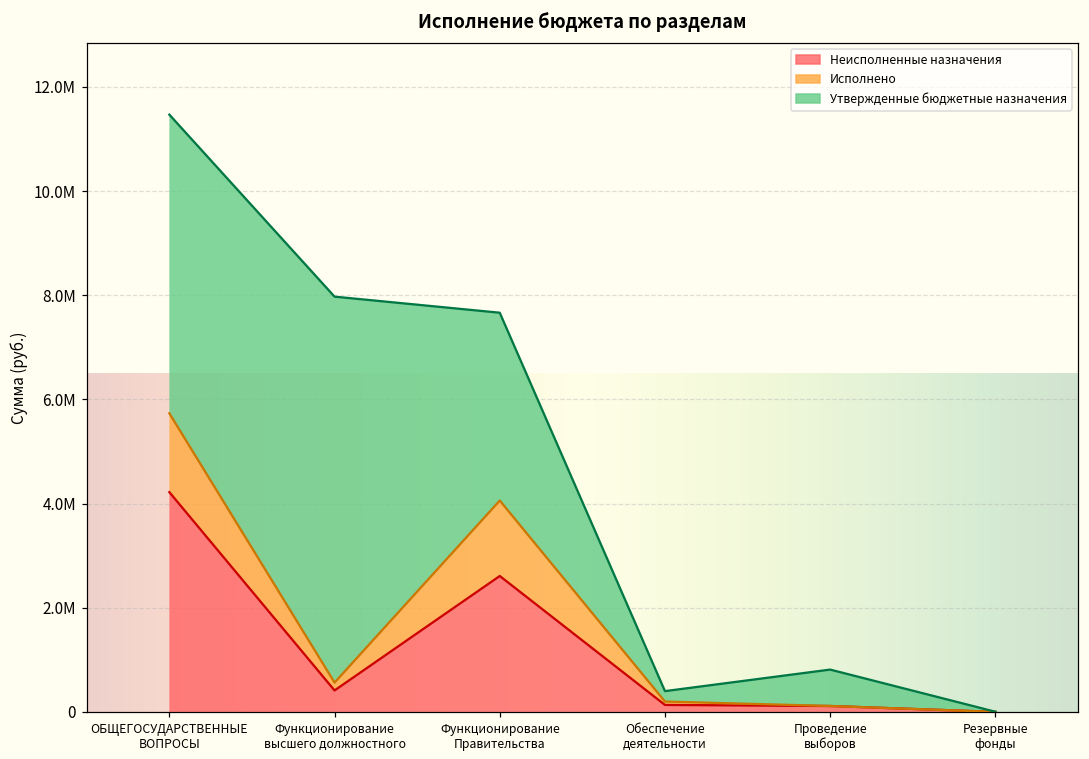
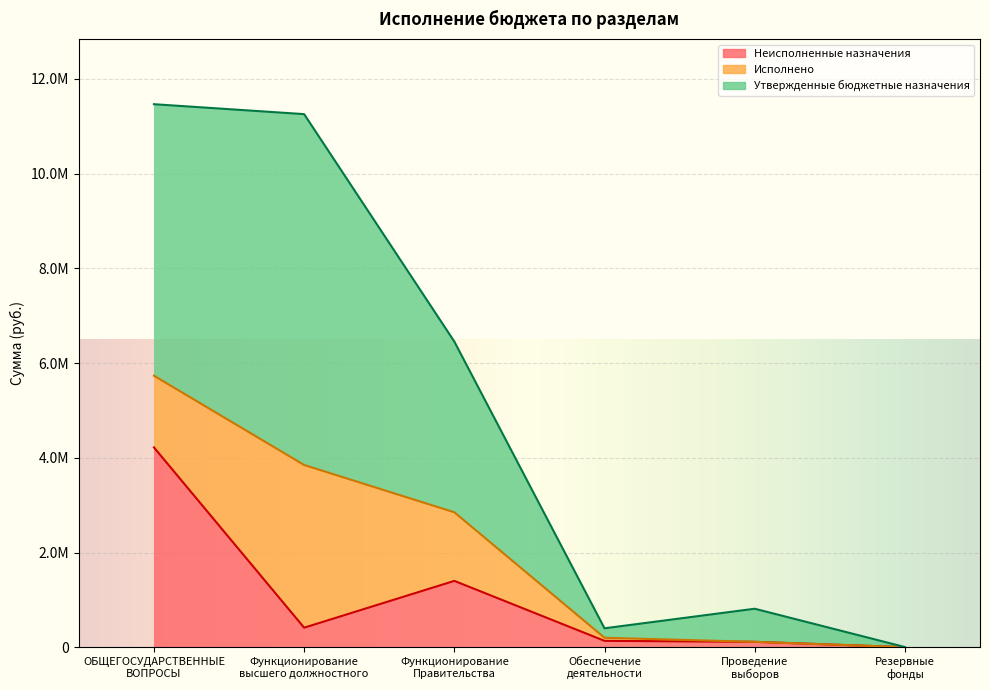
Исполнено, Функционирование высшего должностного: 200000 -> 3400000
Неисполненные назначения, Функционирование Правительства: 2600000 -> 1400000
